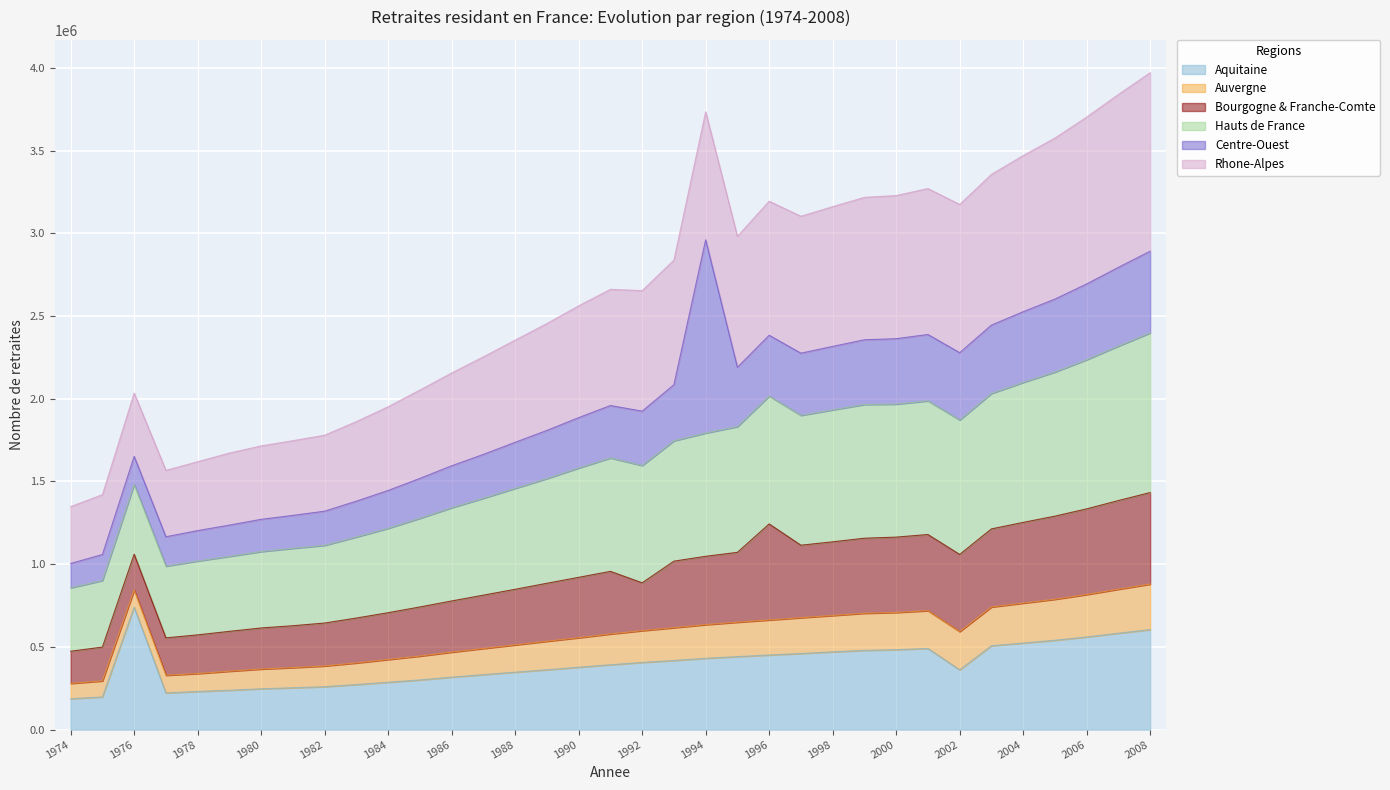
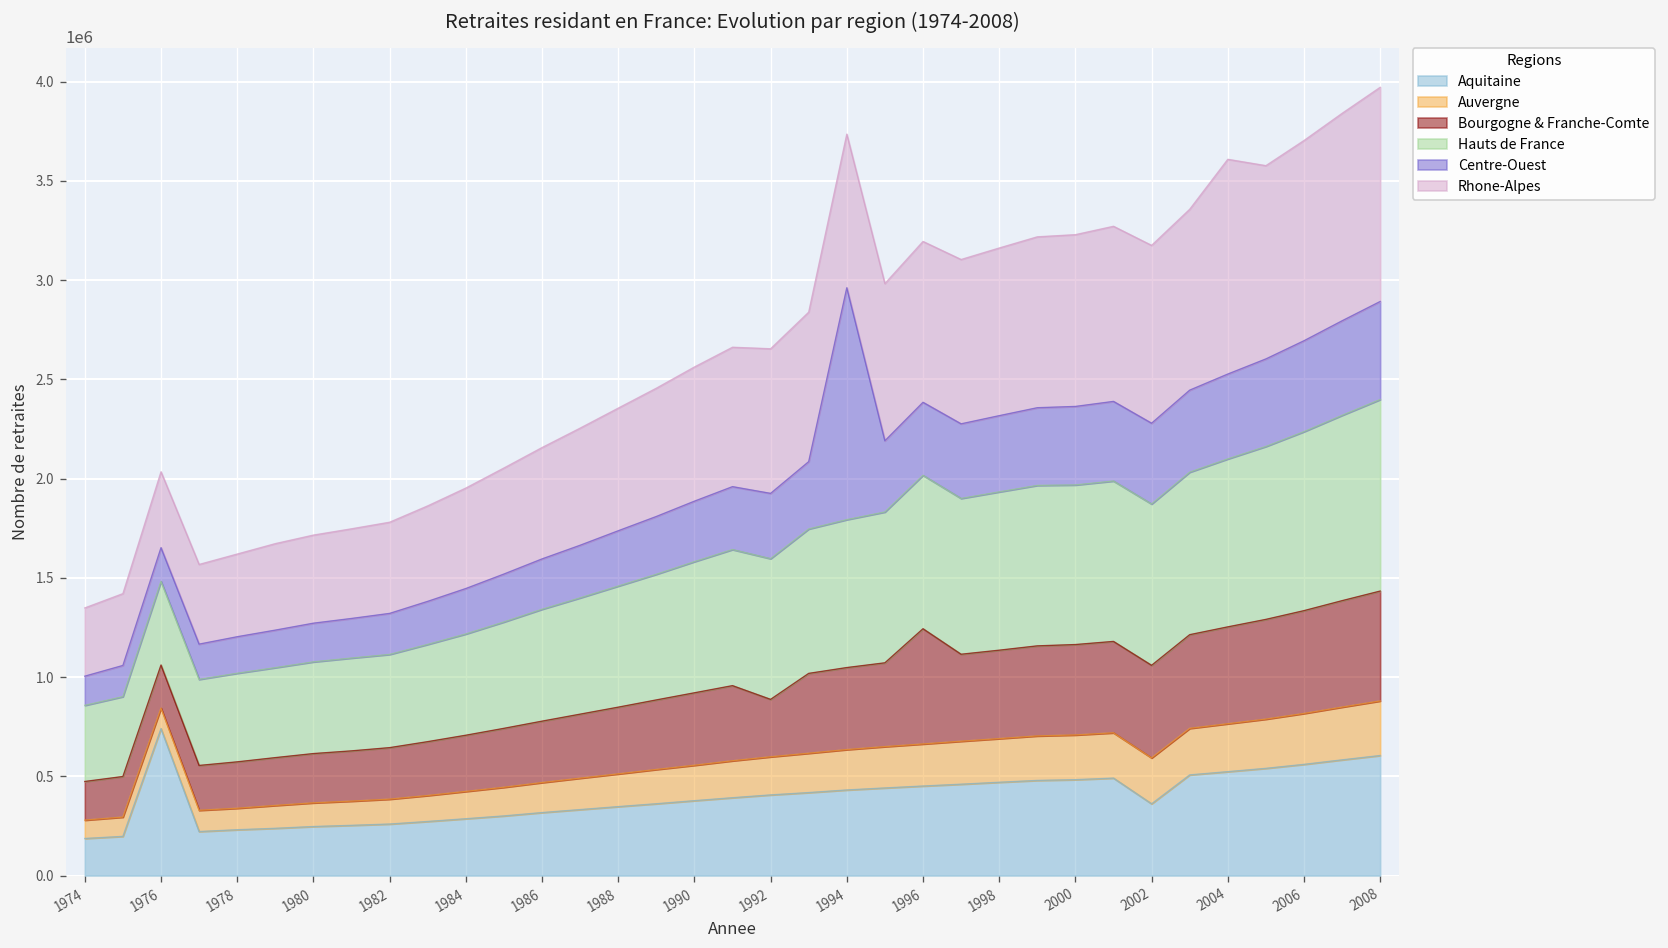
Rhone-Alpes, 2004: 940000 -> 1080000
